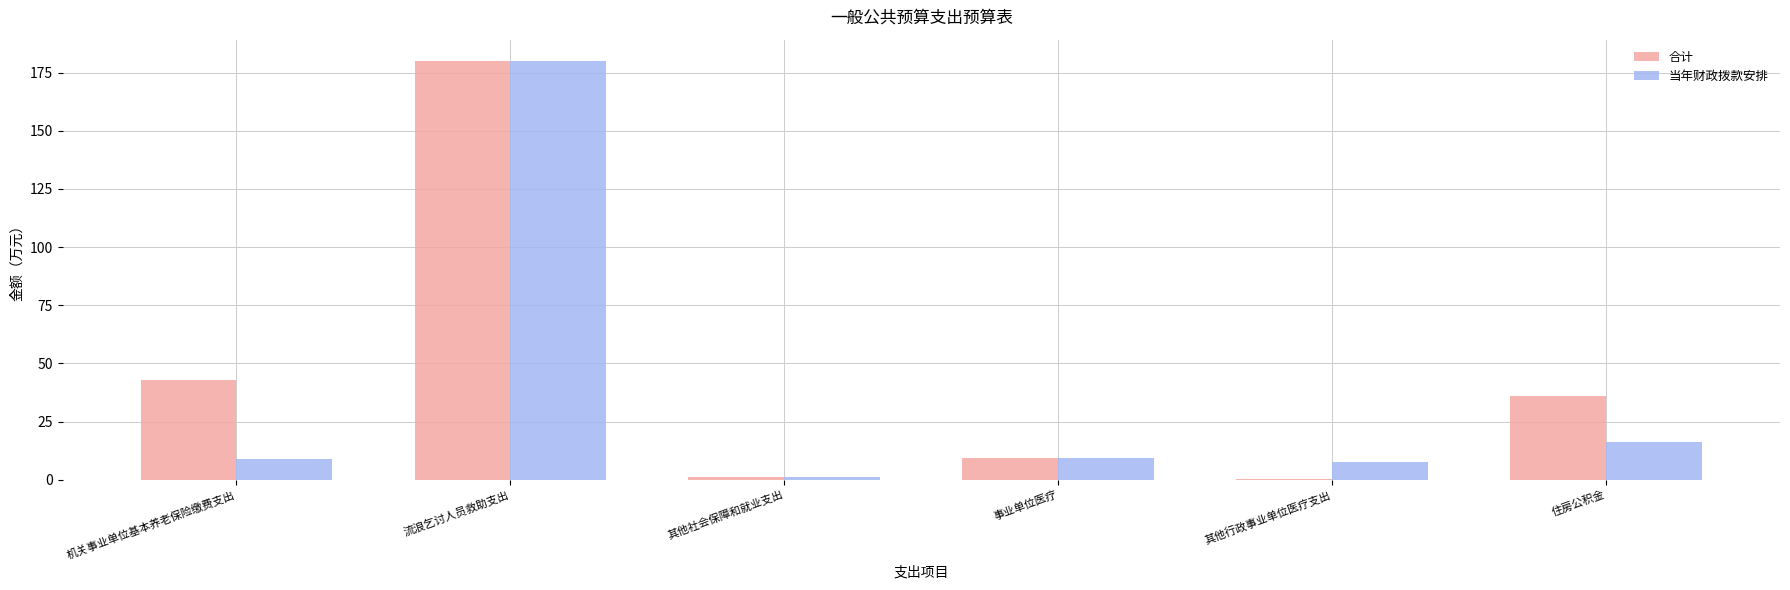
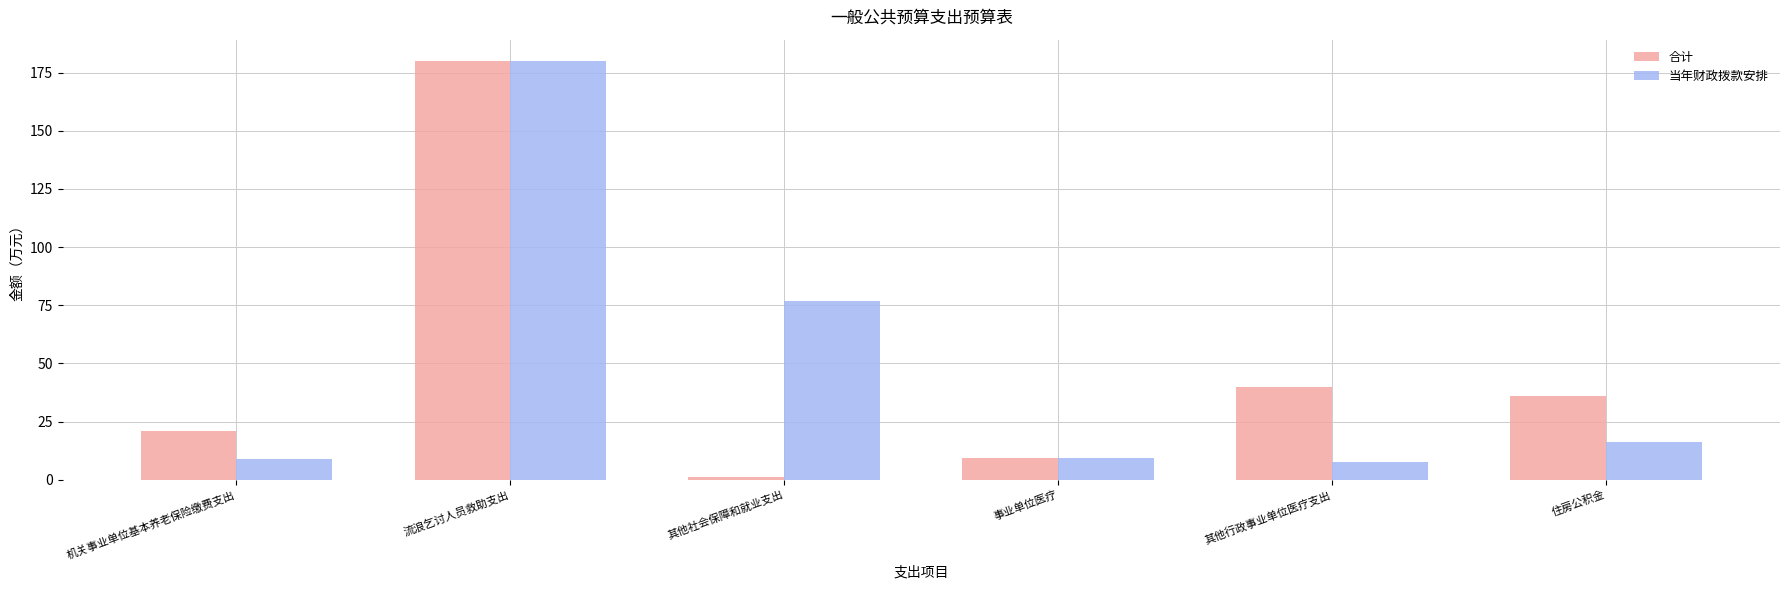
合计, 机关事业单位基本养老保险缴费支出: 43 -> 21
当年财政拨款安排, 其他社会保障和就业支出: 1 -> 77
合计, 其他行政事业单位医疗支出: 0 -> 40
